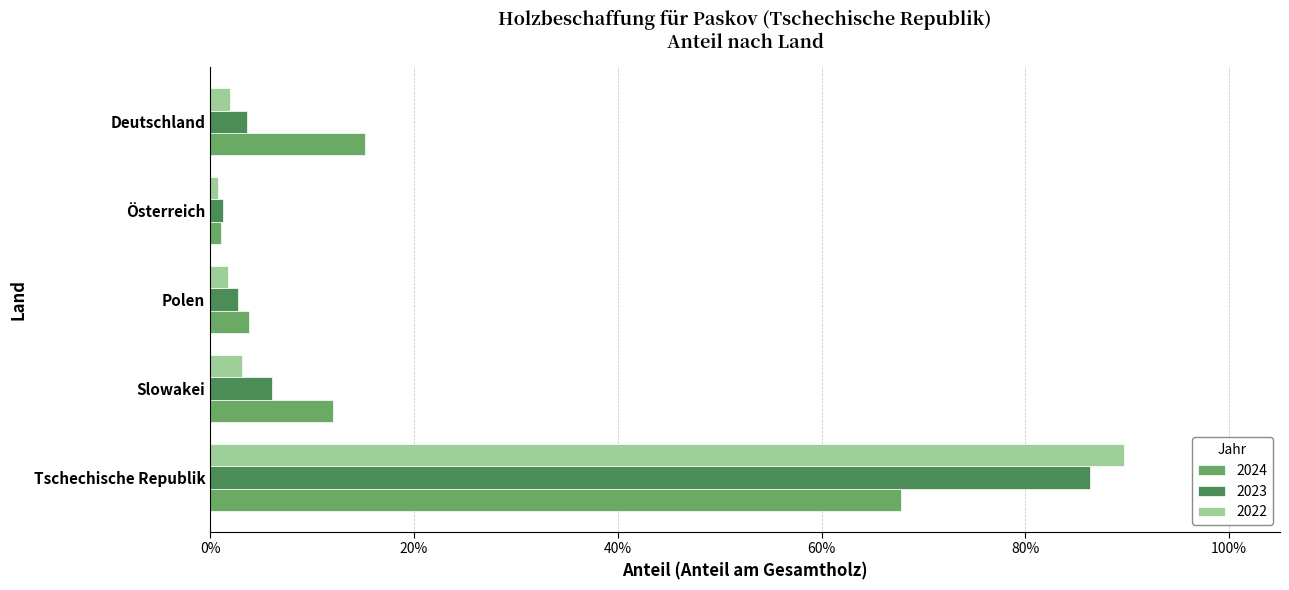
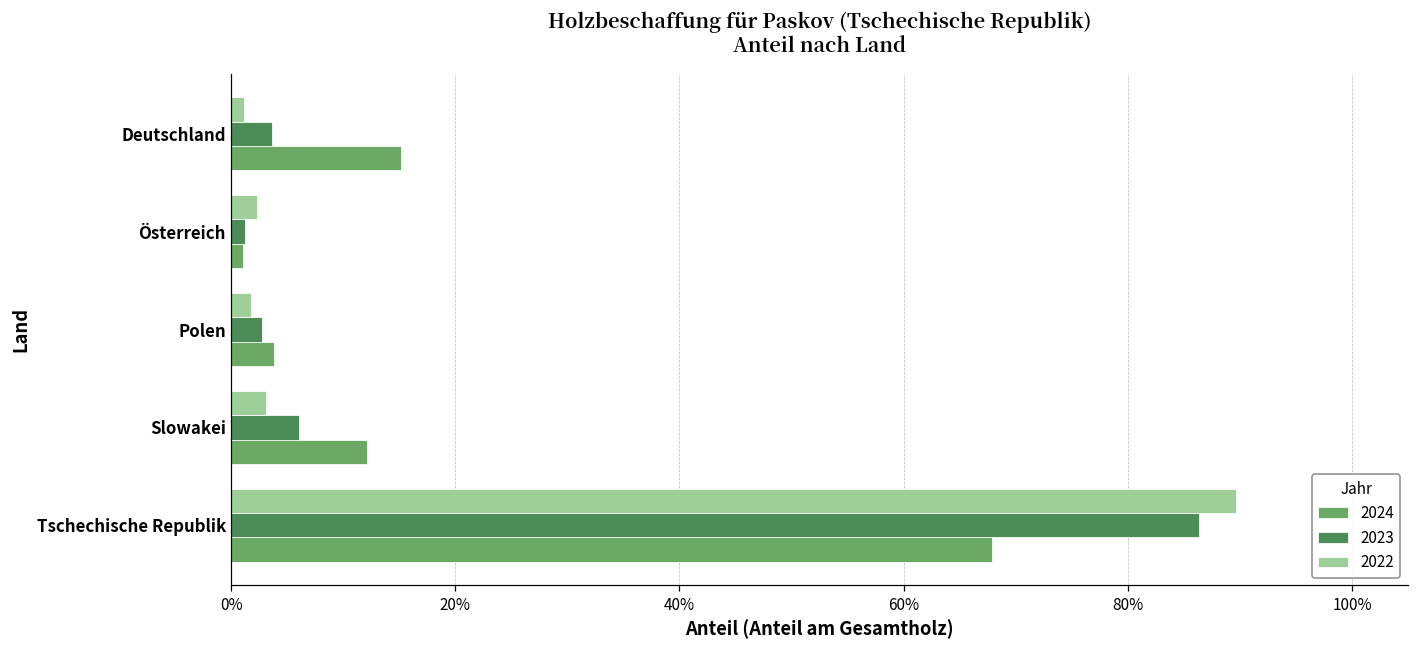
2022, Deutschland: 2.0% -> 1.1%
2022, Österreich: 0.8% -> 2.3%
